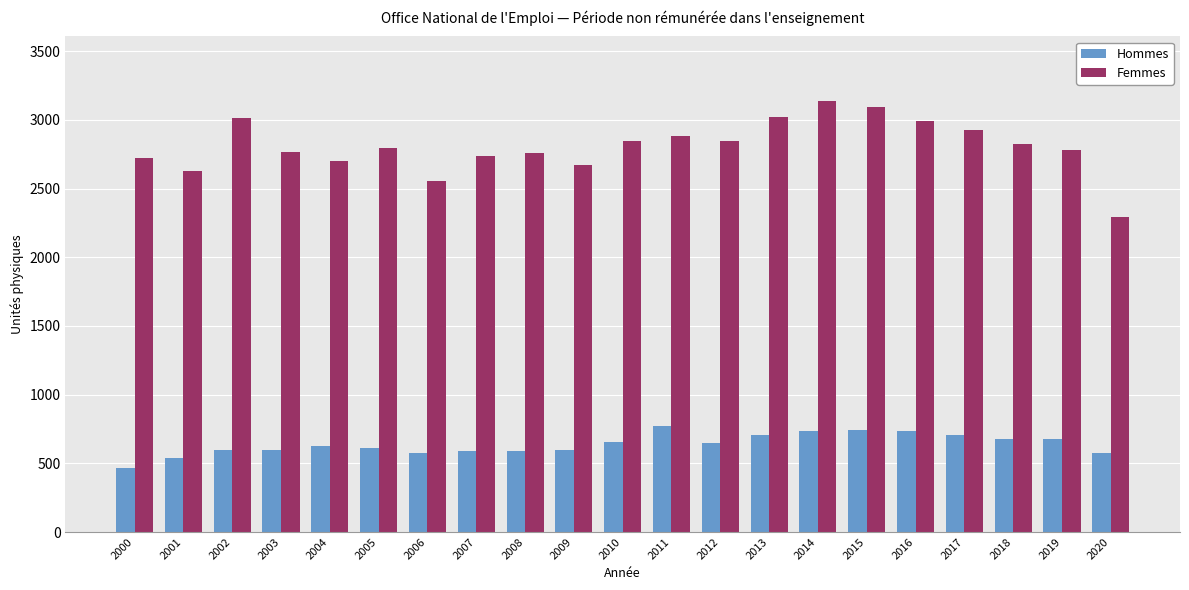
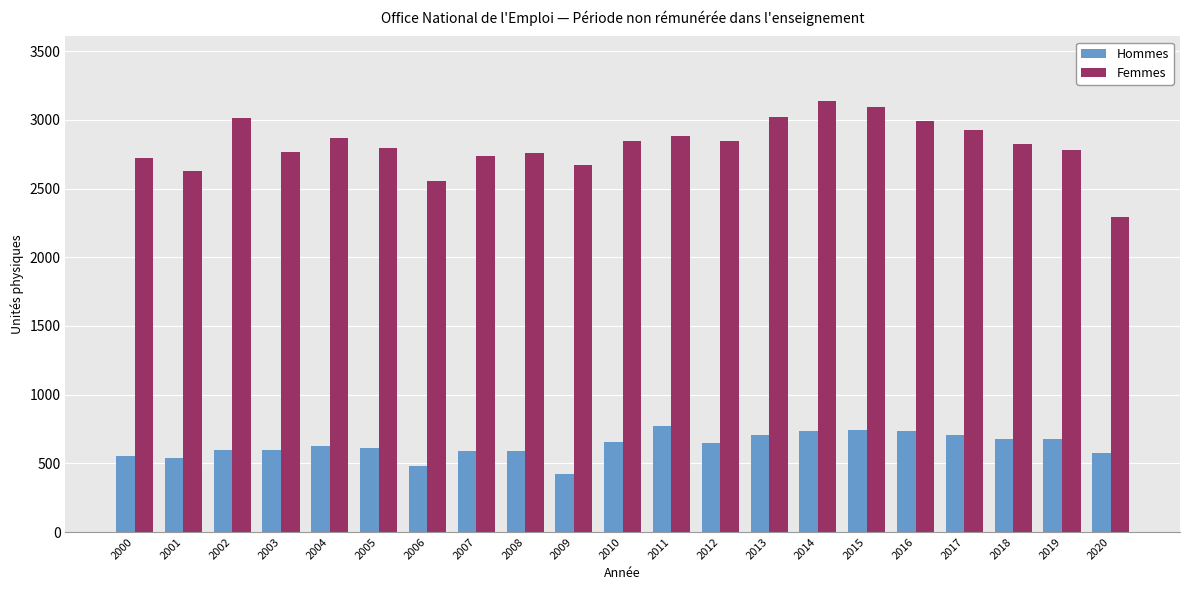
Hommes, 2000: 470 -> 560
Femmes, 2004: 2700 -> 2870
Hommes, 2006: 570 -> 480
Hommes, 2009: 600 -> 420
